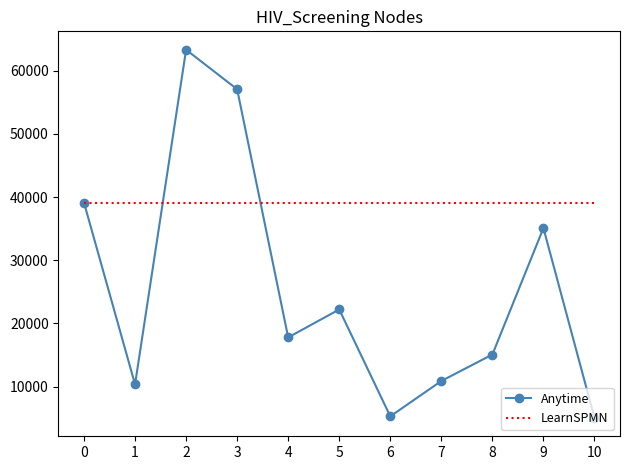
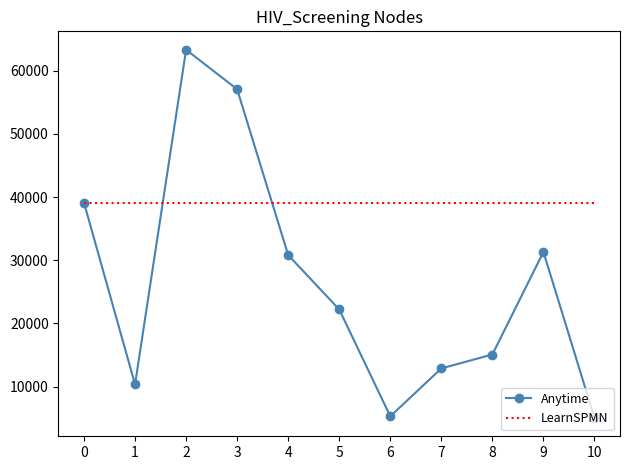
Anytime, 4: 18000 -> 31000
Anytime, 7: 11000 -> 13000
Anytime, 9: 35000 -> 31000
